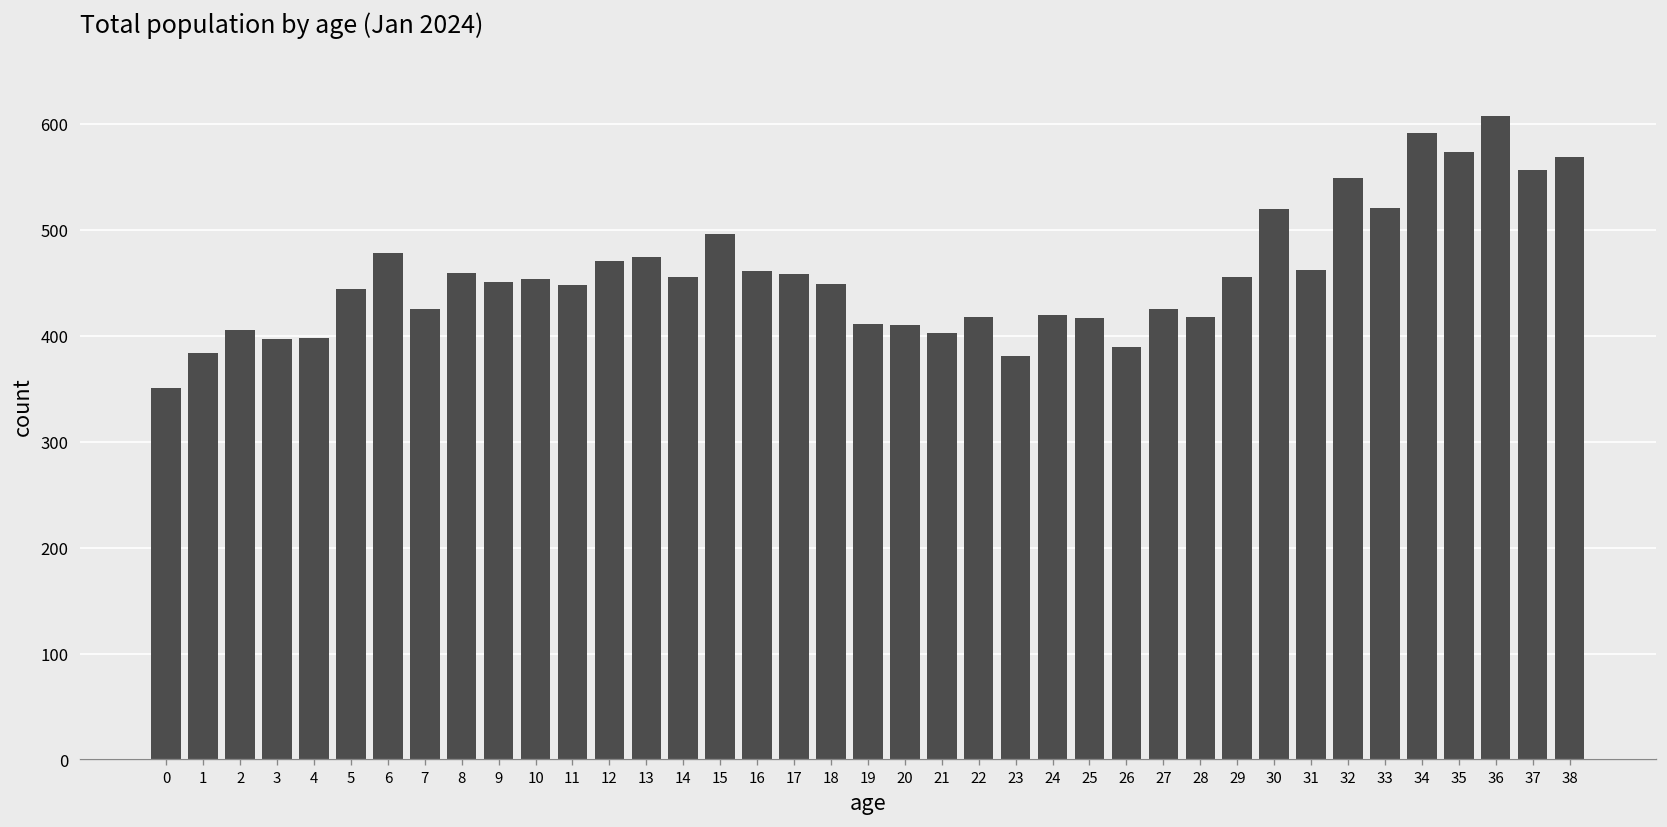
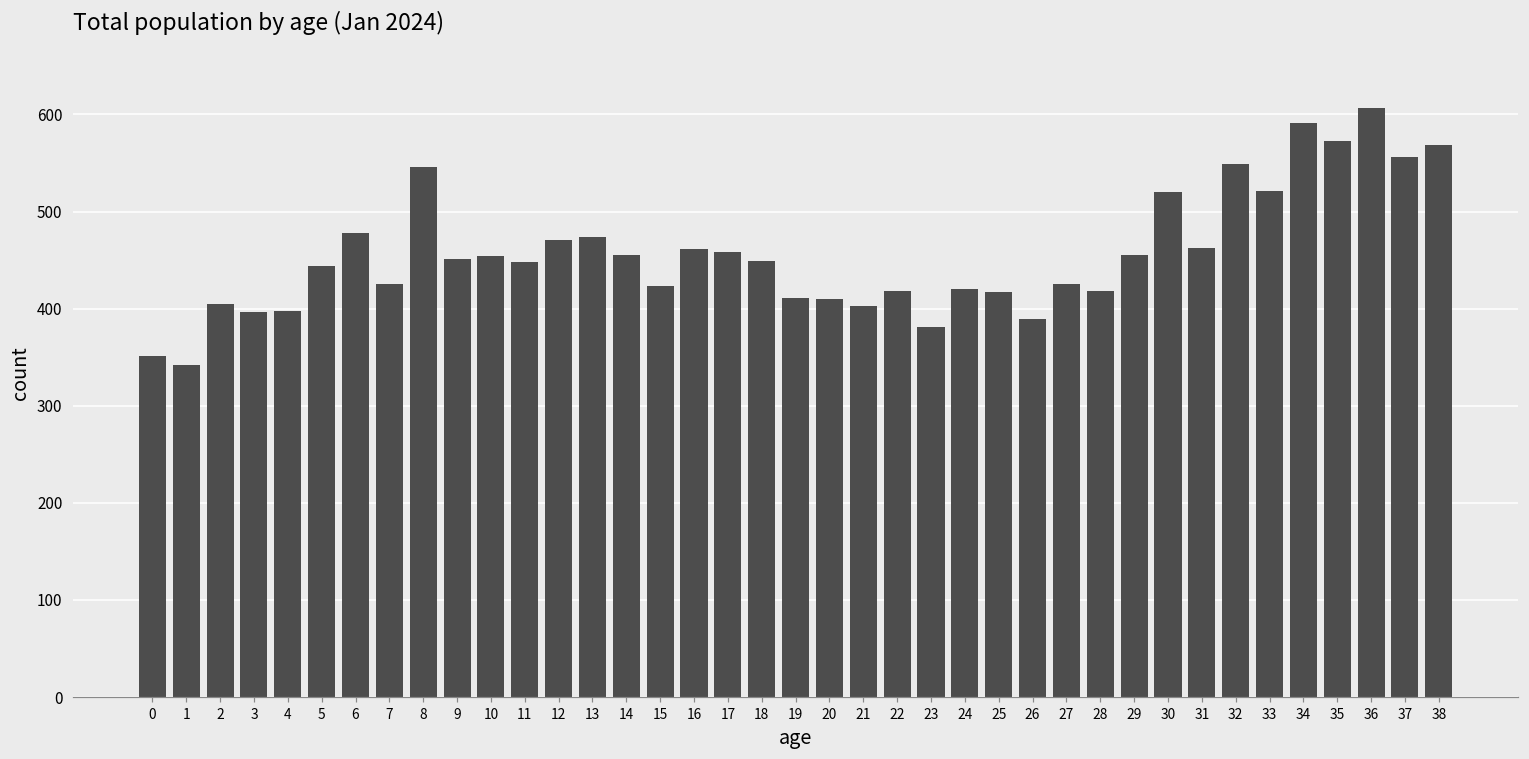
1: 380 -> 340
8: 460 -> 550
15: 500 -> 420
